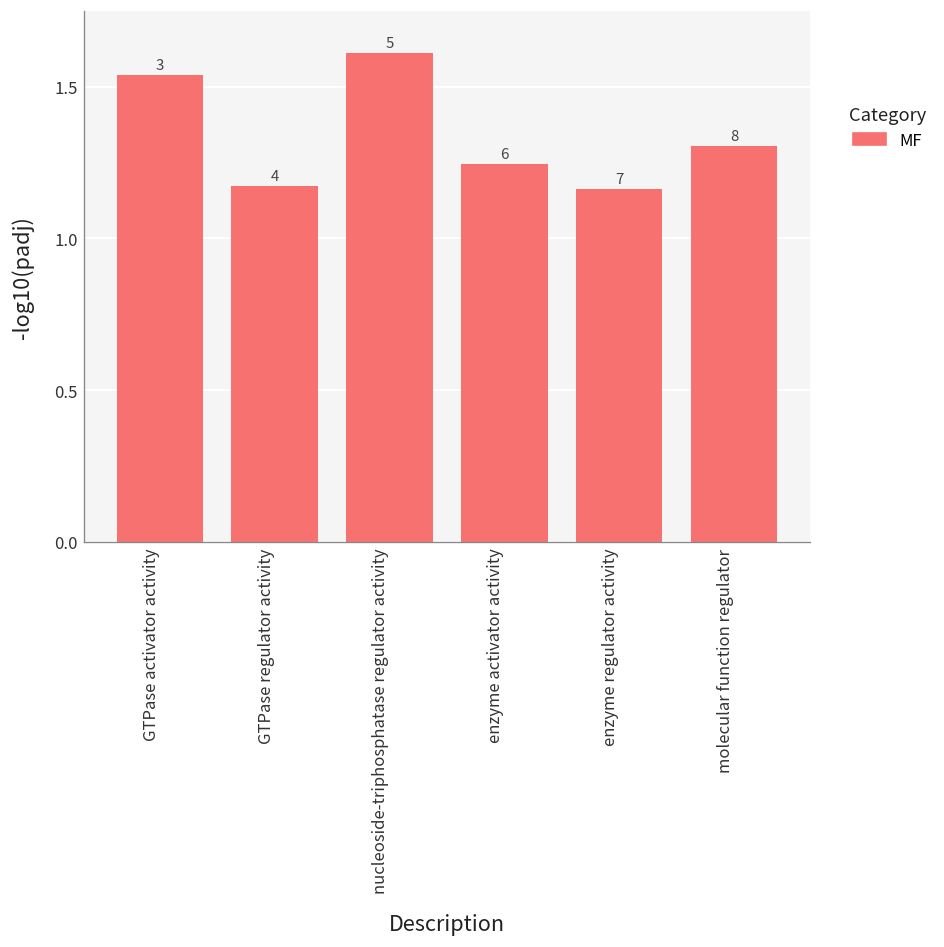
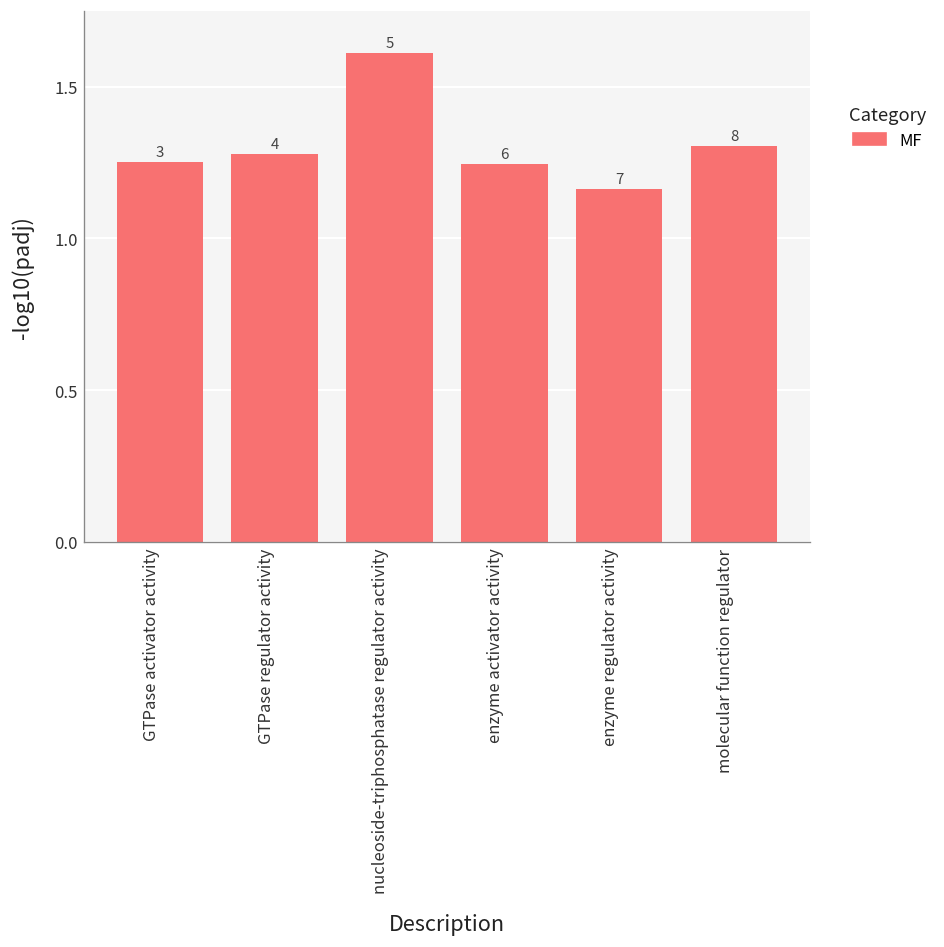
GTPase activator activity: 1.54 -> 1.25
GTPase regulator activity: 1.17 -> 1.28
